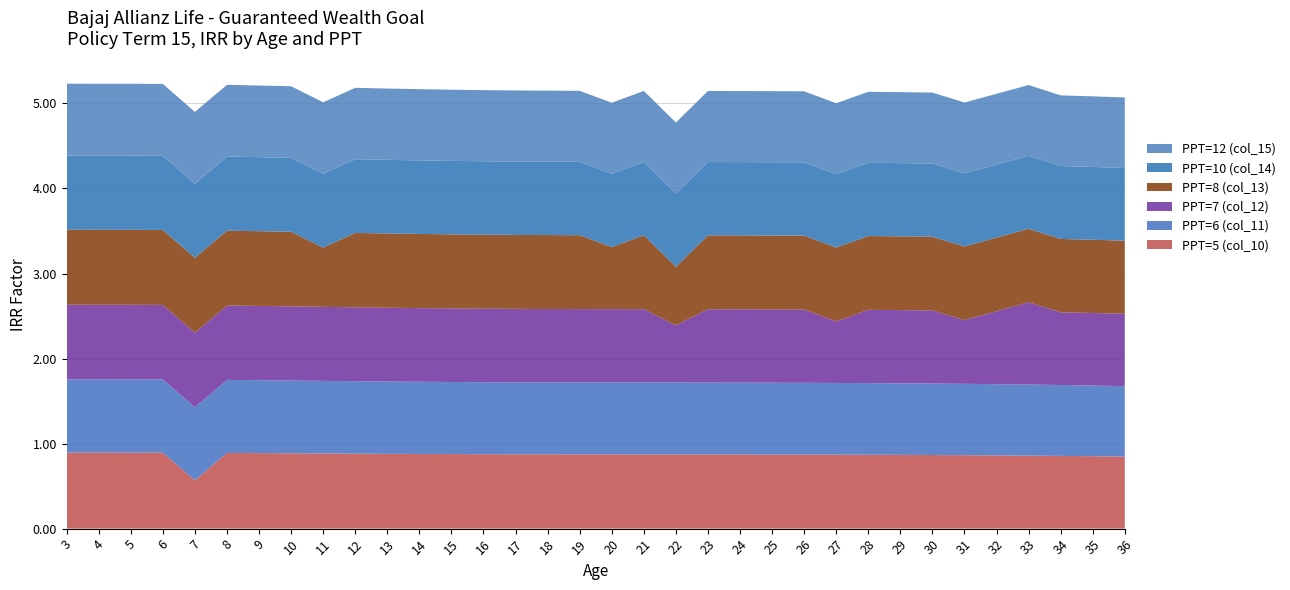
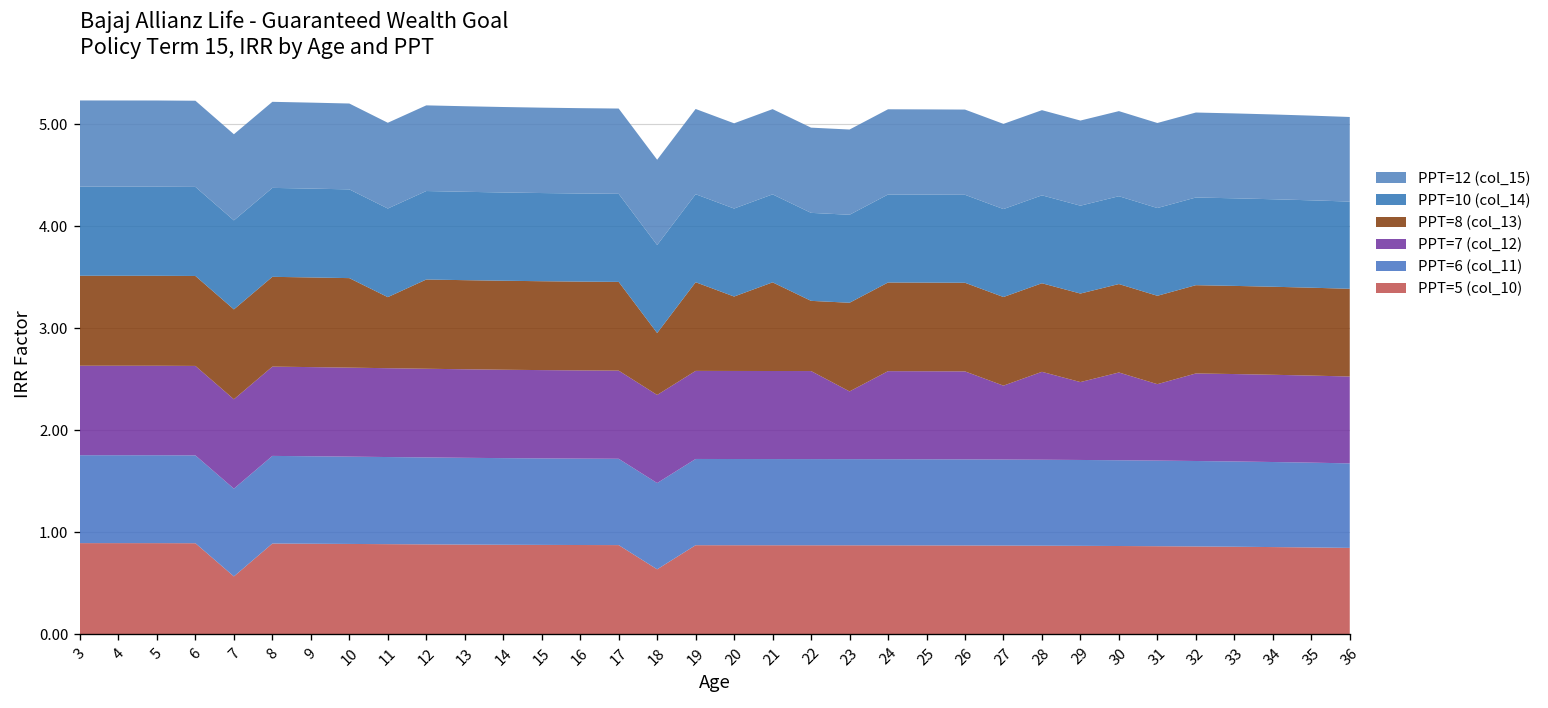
PPT=5 (col_10), 18: 0.9 -> 0.6
PPT=8 (col_13), 18: 0.9 -> 0.6
PPT=7 (col_12), 22: 0.7 -> 0.9
PPT=7 (col_12), 23: 0.9 -> 0.7
PPT=7 (col_12), 29: 0.9 -> 0.8
PPT=7 (col_12), 33: 1.0 -> 0.9
